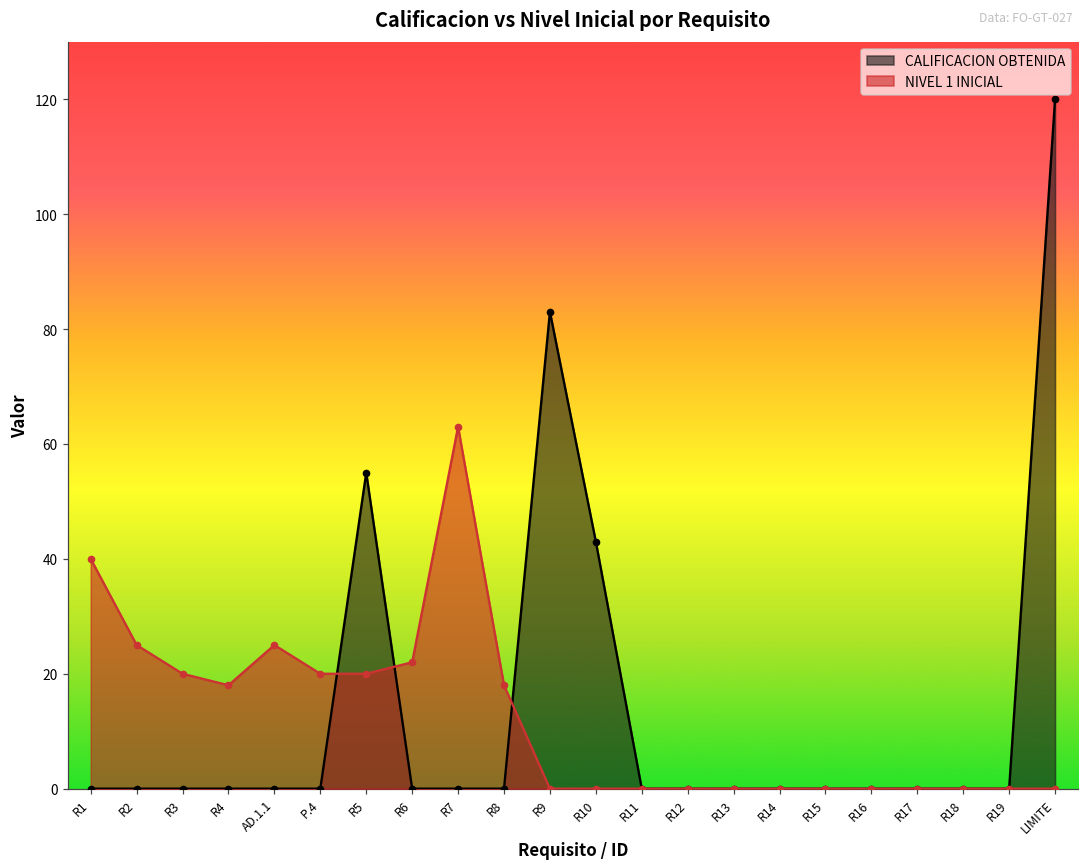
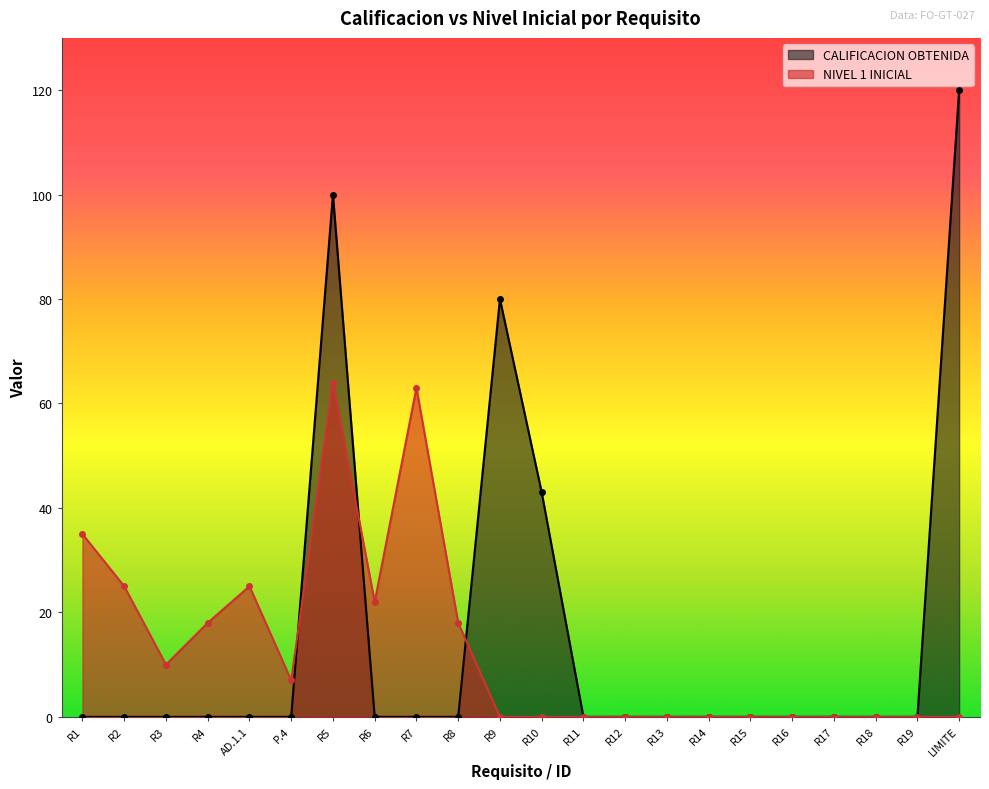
NIVEL 1 INICIAL, R1: 40 -> 35
NIVEL 1 INICIAL, R3: 20 -> 10
NIVEL 1 INICIAL, P.4: 20 -> 7
CALIFICACION OBTENIDA, R5: 55 -> 100
NIVEL 1 INICIAL, R5: 20 -> 64
CALIFICACION OBTENIDA, R9: 83 -> 80
